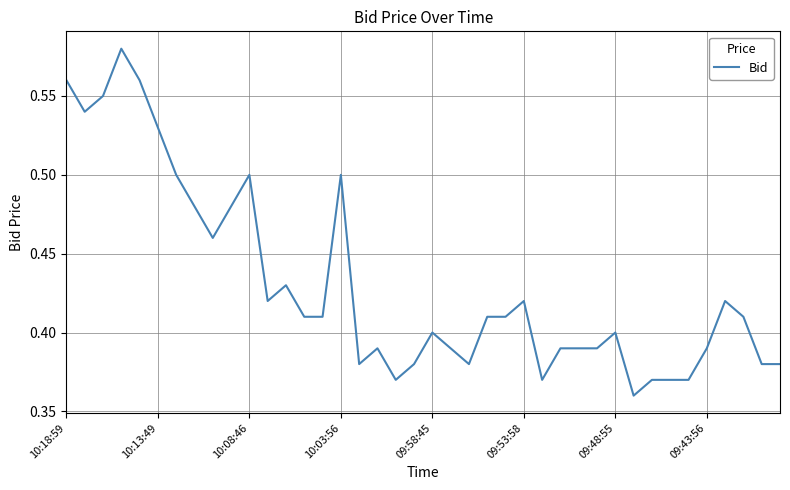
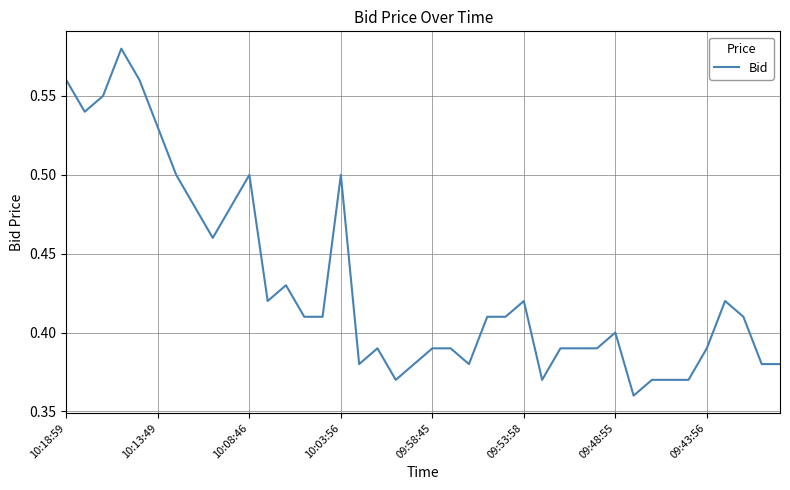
09:58:45: 0.40 -> 0.39
